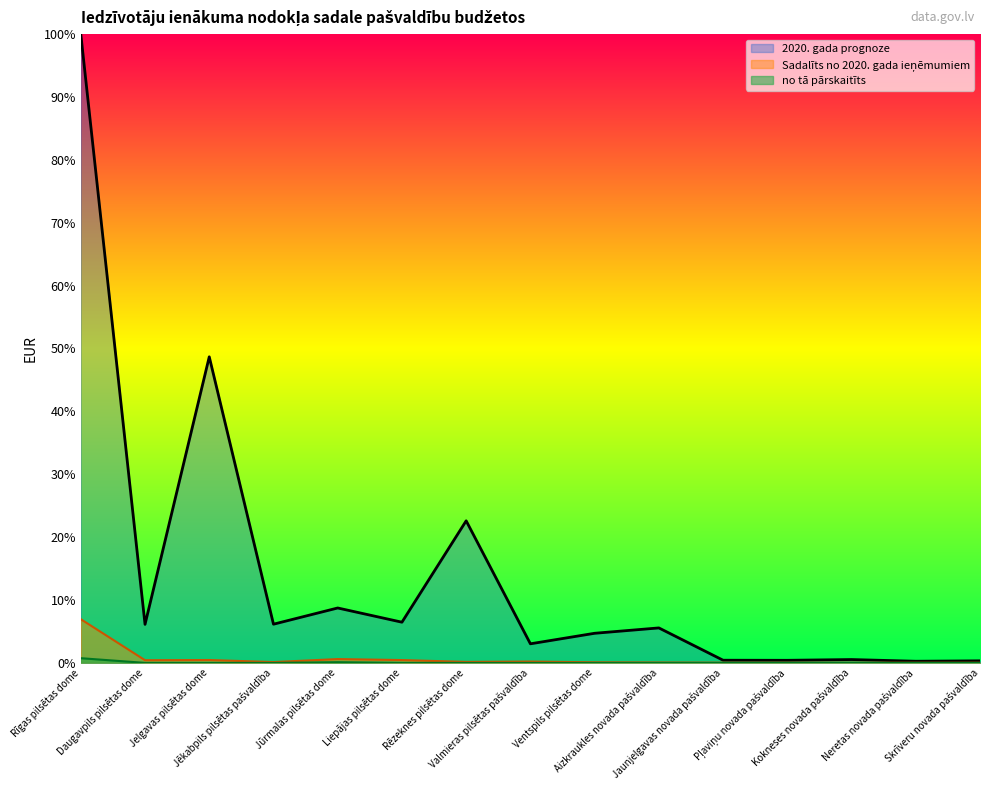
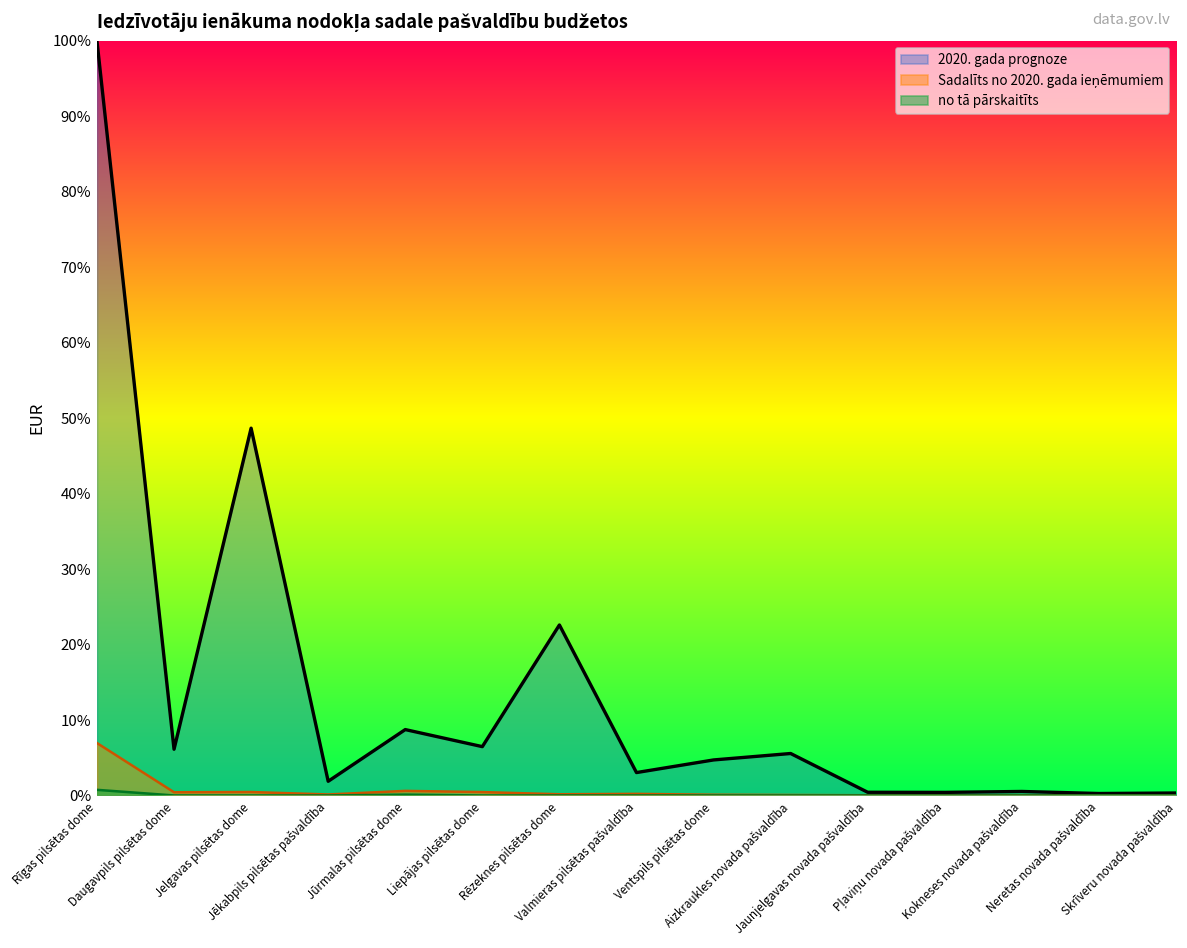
2020. gada prognoze, Jēkabpils pilsētas pašvaldība: 6% -> 2%
